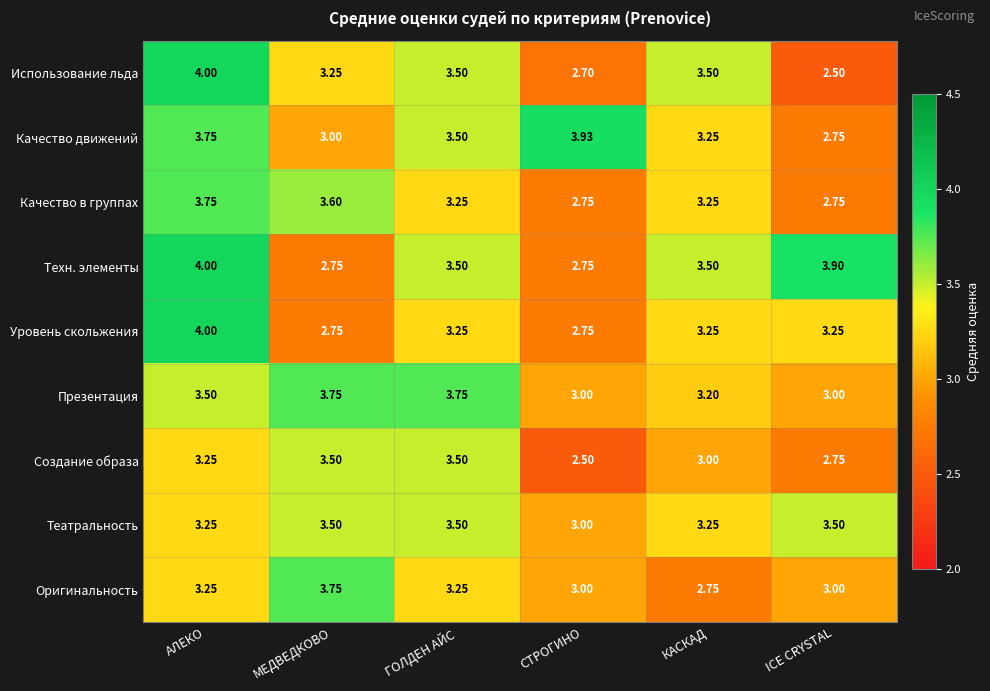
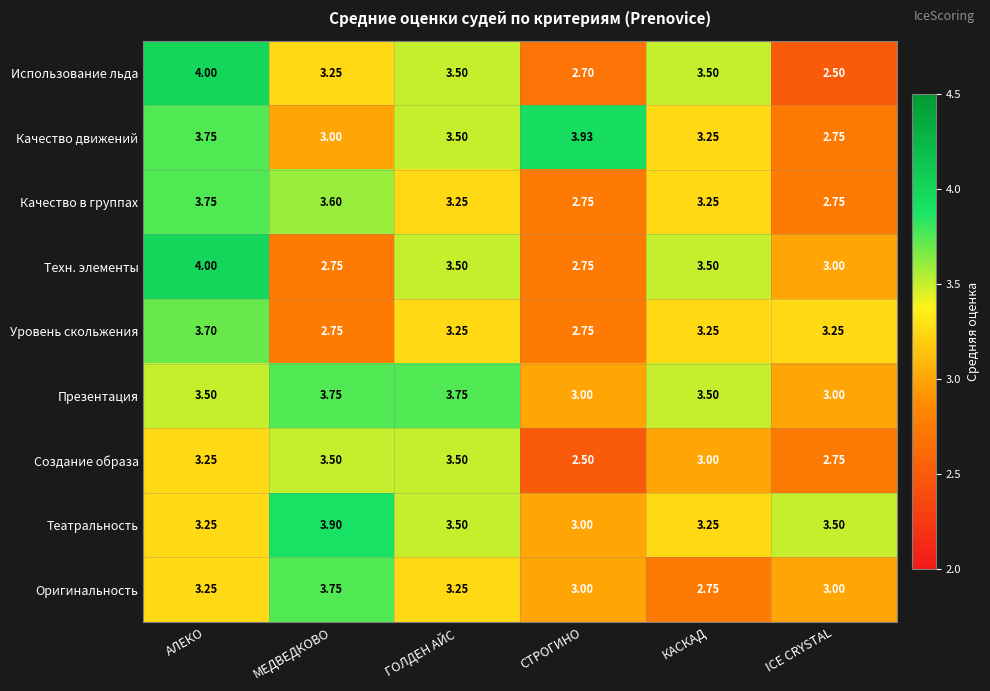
Техн. элементы, ICE CRYSTAL: 3.90 -> 3.00
Уровень скольжения, АЛЕКО: 4.00 -> 3.70
Презентация, КАСКАД: 3.20 -> 3.50
Театральность, МЕДВЕДКОВО: 3.50 -> 3.90
